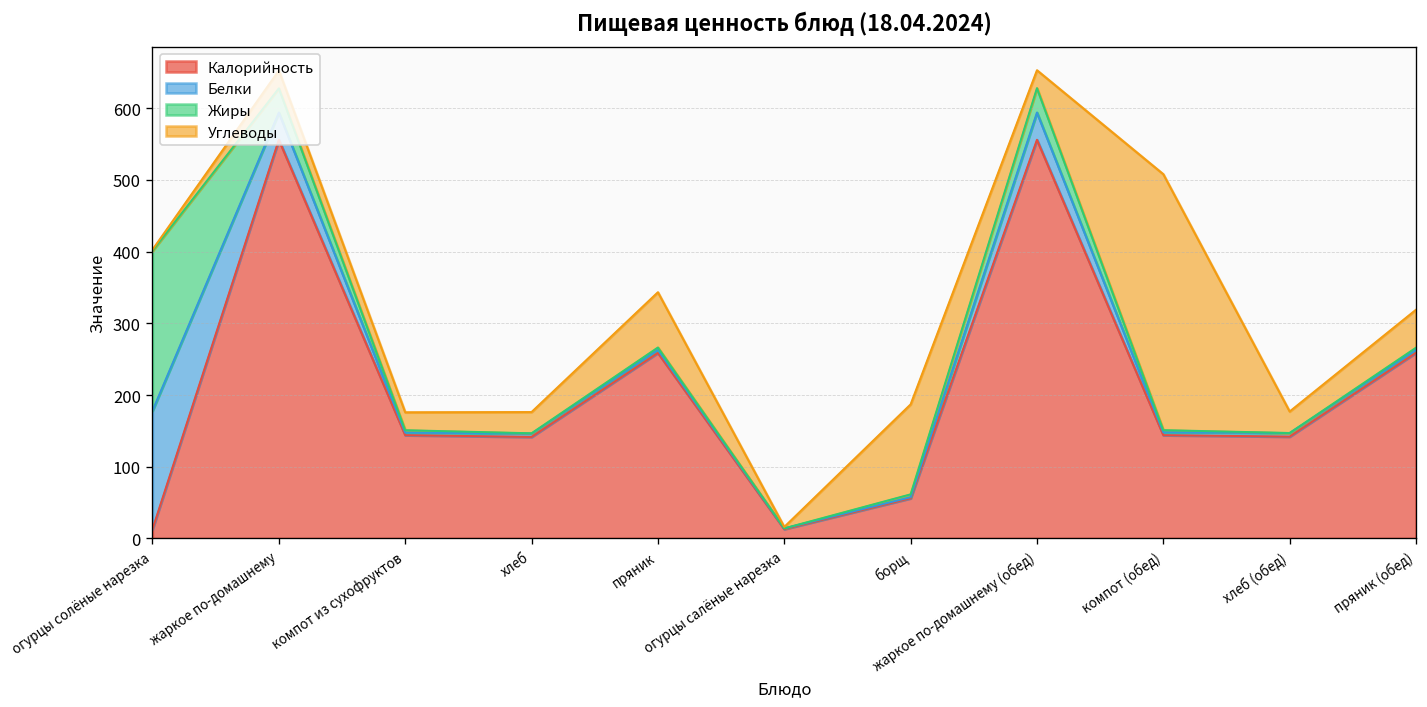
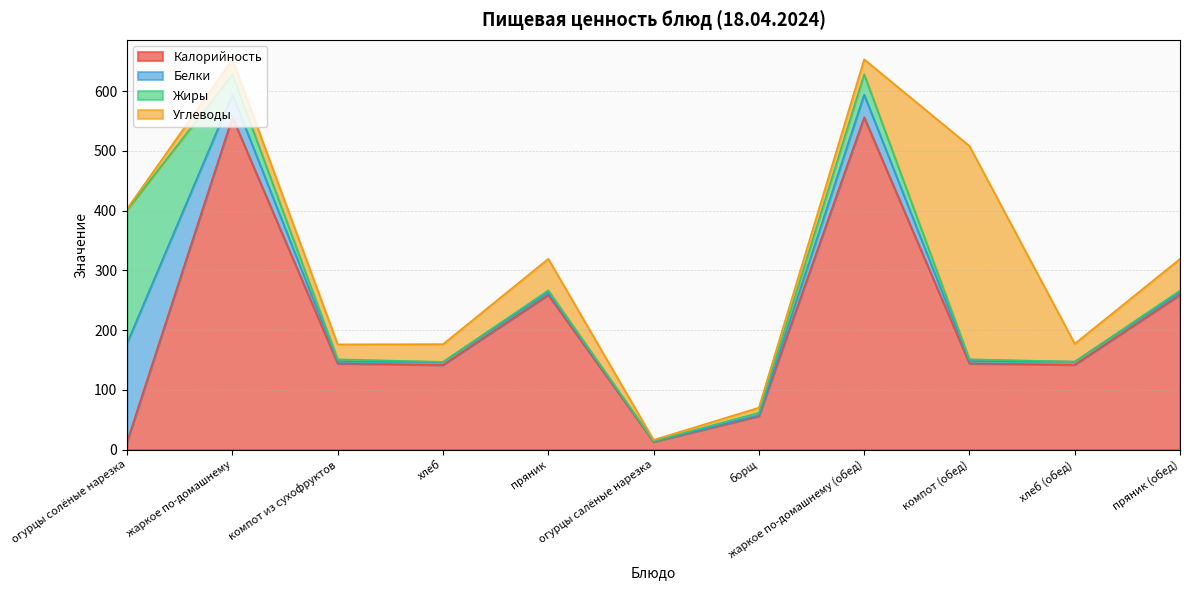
Углеводы, пряник: 80 -> 50
Углеводы, борщ: 130 -> 10
